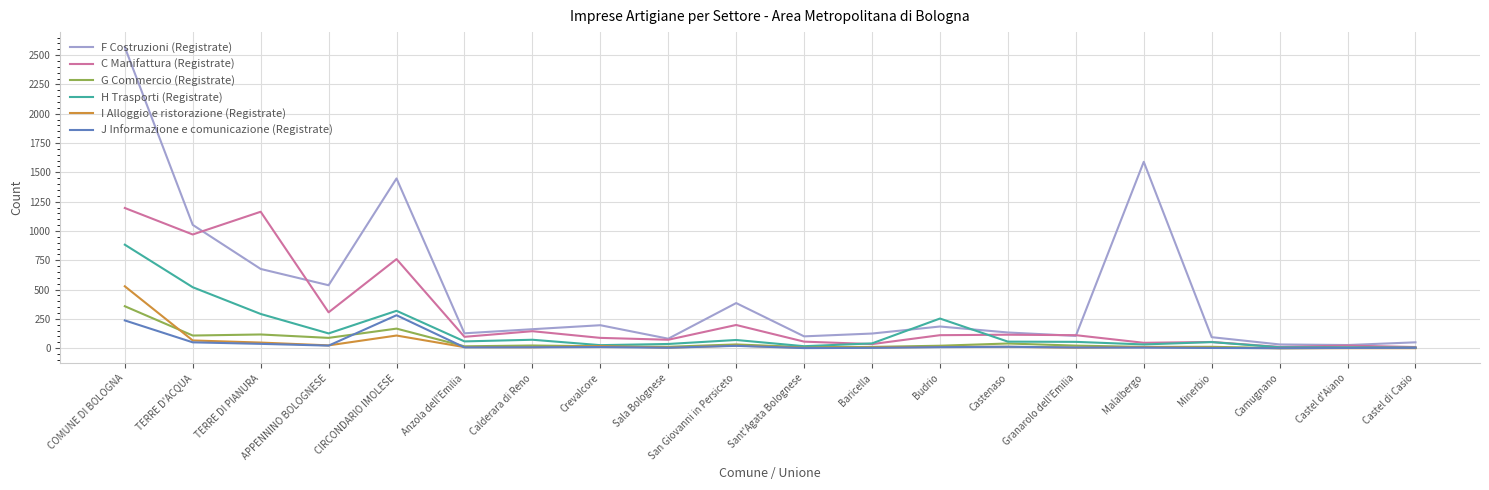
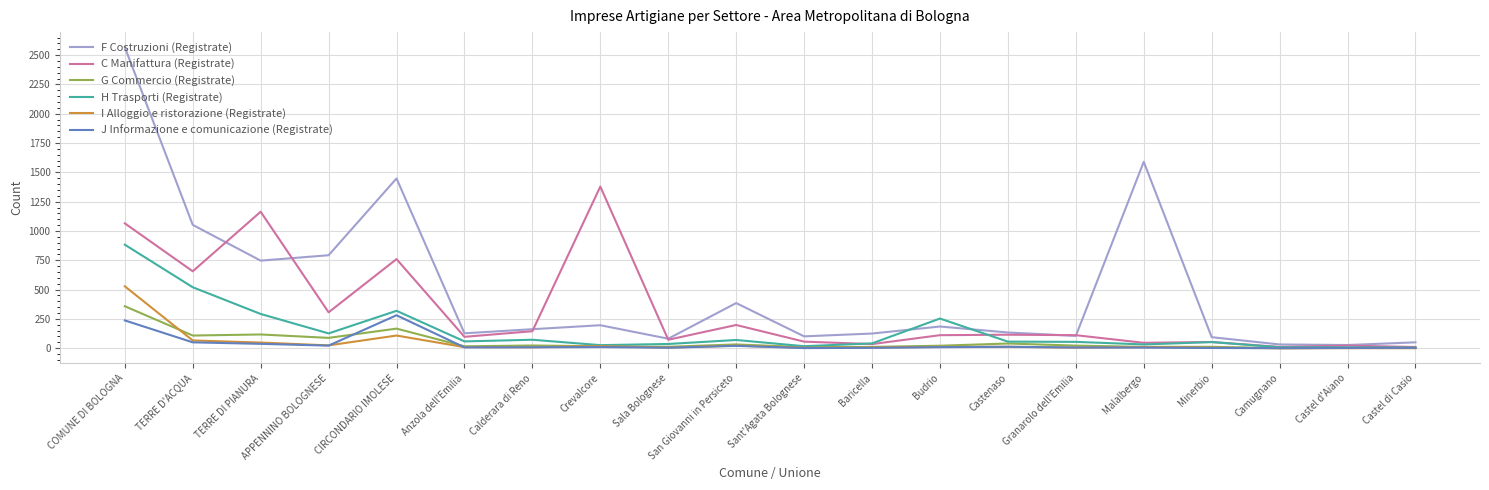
C Manifattura (Registrate), COMUNE DI BOLOGNA: 1200 -> 1070
C Manifattura (Registrate), TERRE D'ACQUA: 970 -> 660
F Costruzioni (Registrate), TERRE DI PIANURA: 680 -> 750
F Costruzioni (Registrate), APPENNINO BOLOGNESE: 540 -> 790
C Manifattura (Registrate), Crevalcore: 90 -> 1380
